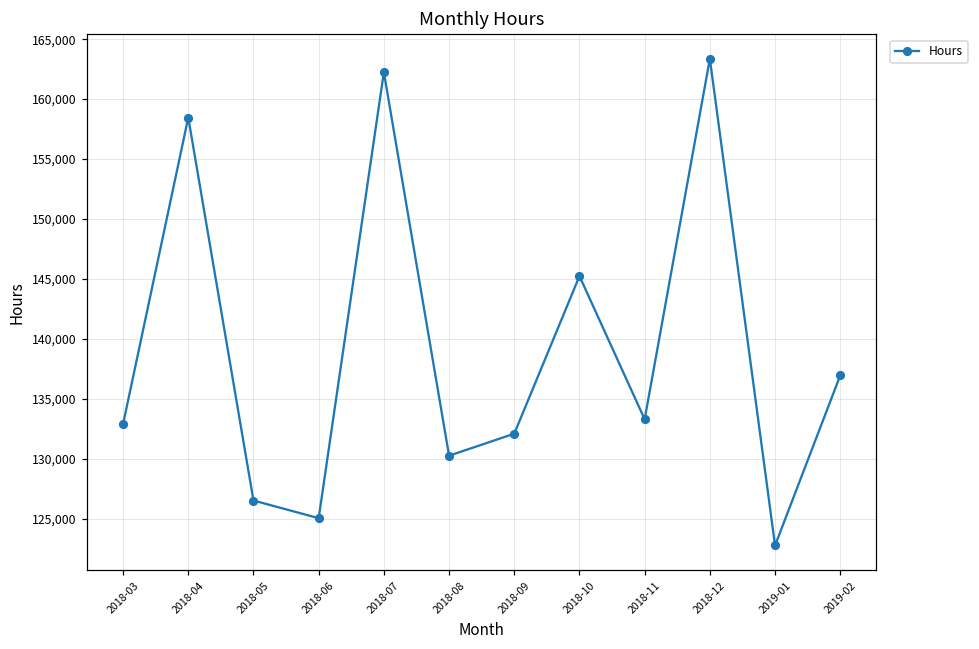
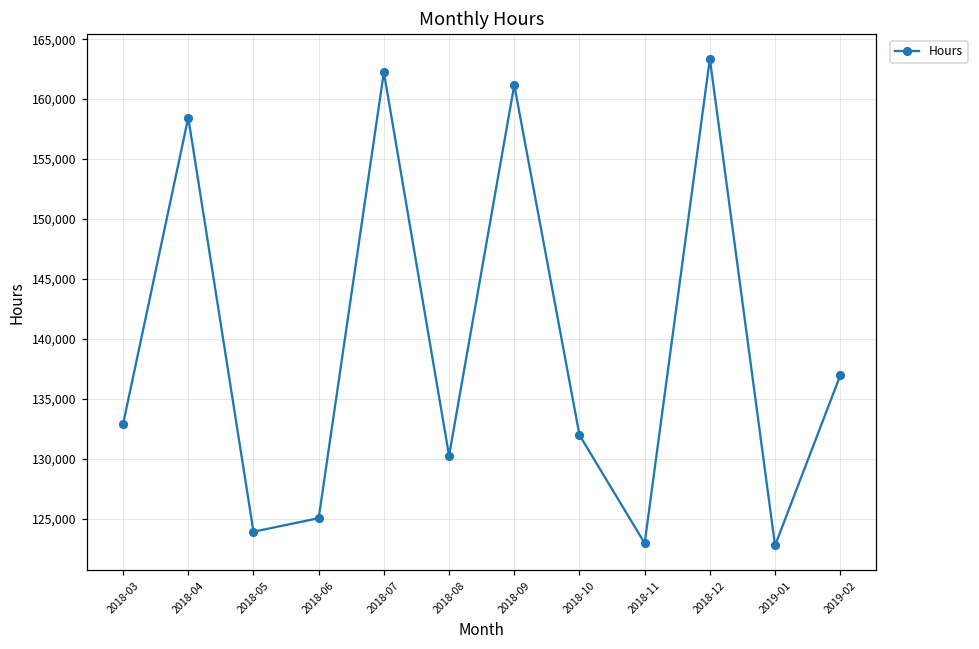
2018-05: 126,500 -> 123,900
2018-09: 132,100 -> 161,200
2018-10: 145,200 -> 132,000
2018-11: 133,300 -> 122,900
